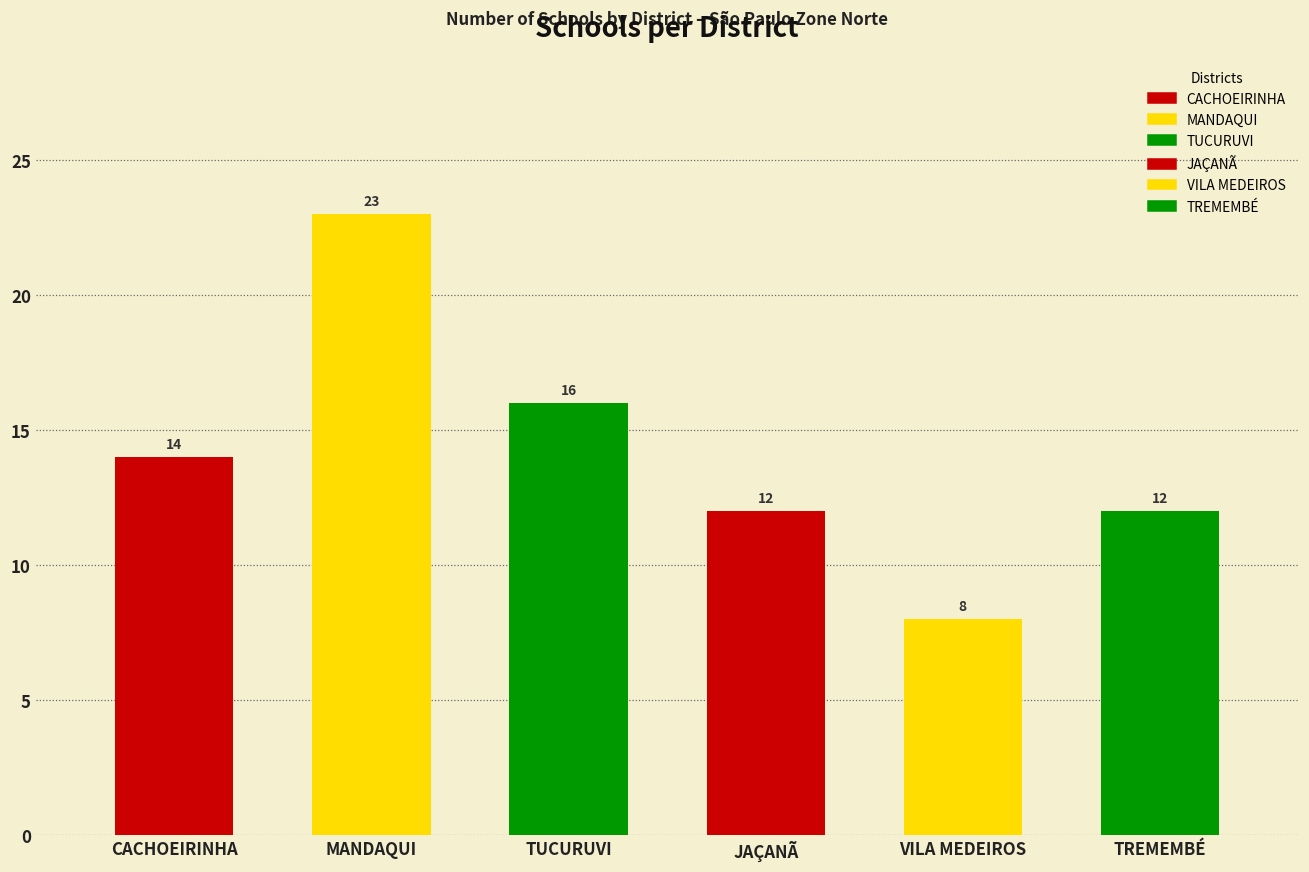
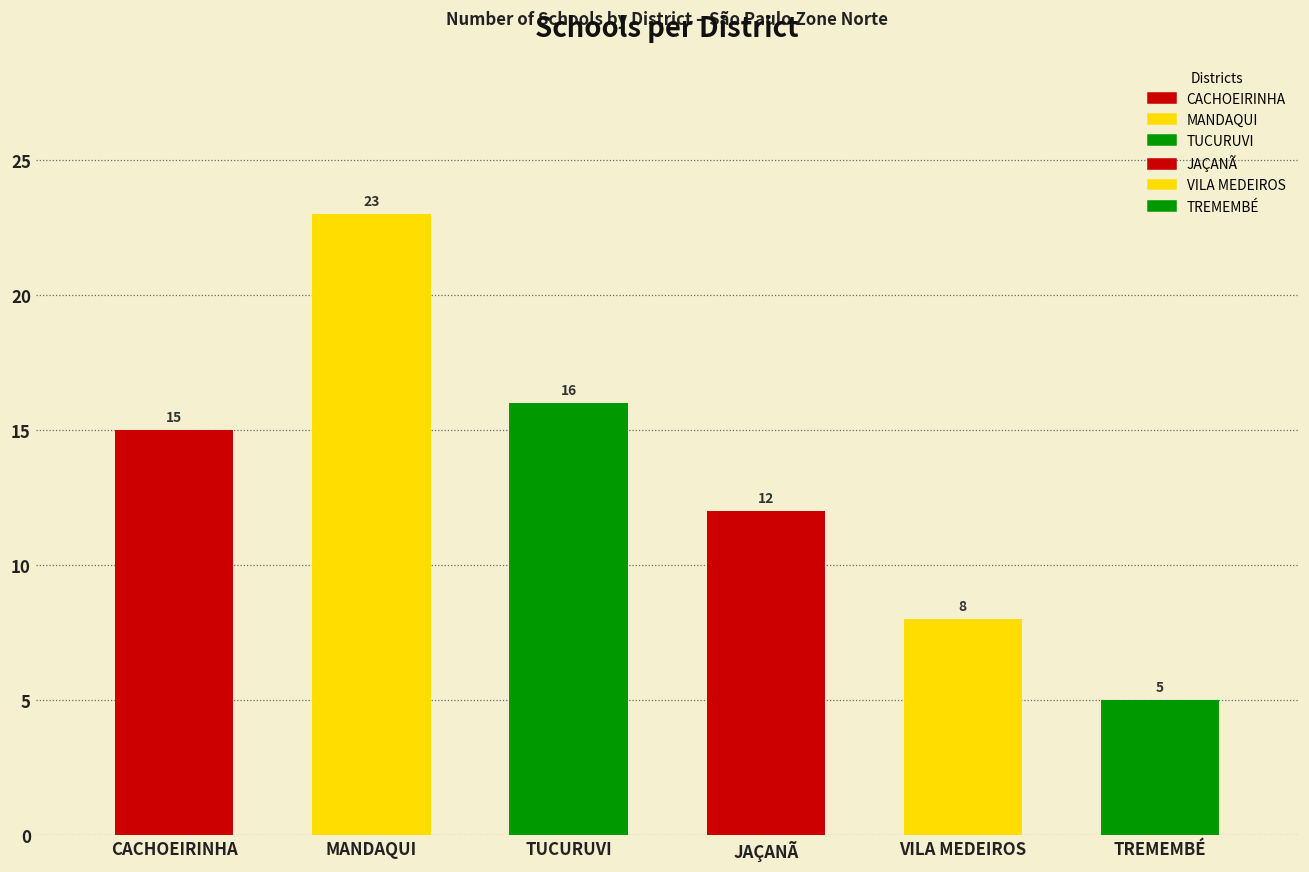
CACHOEIRINHA: 14 -> 15
TREMEMBÉ: 12 -> 5
